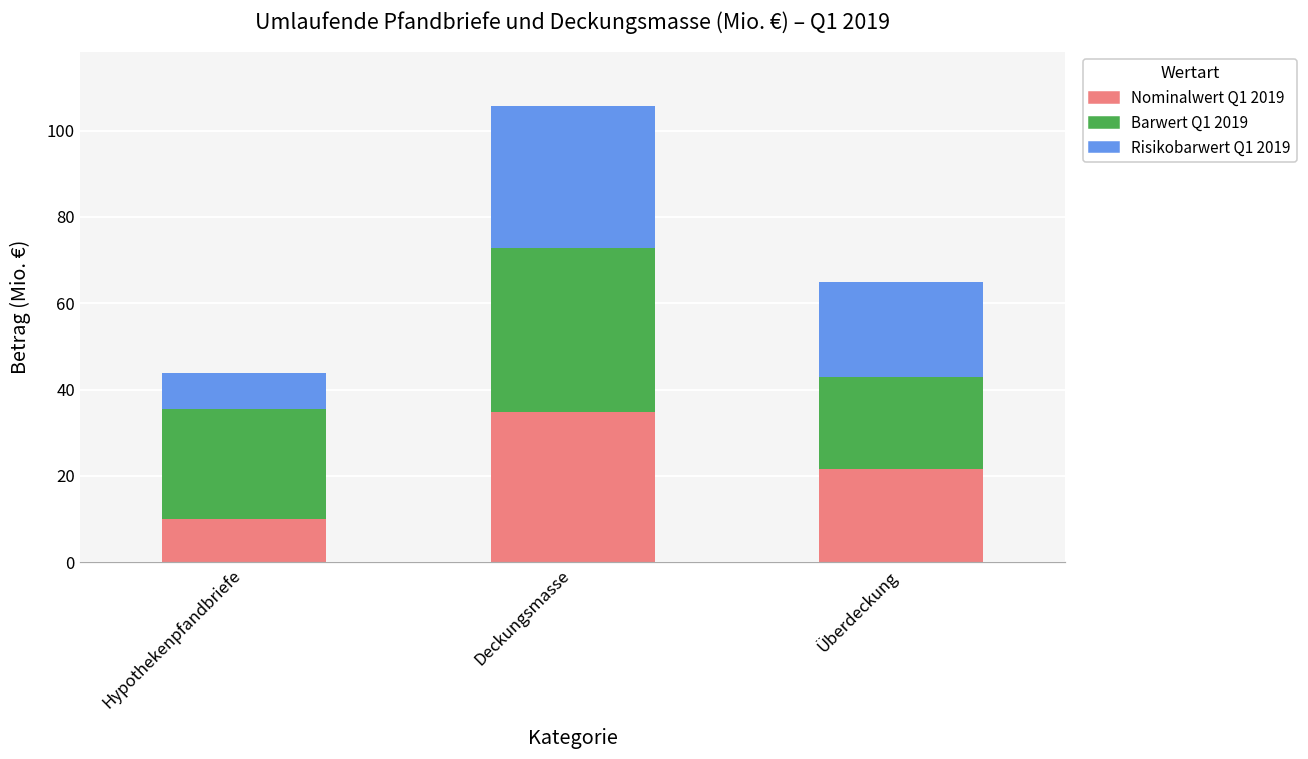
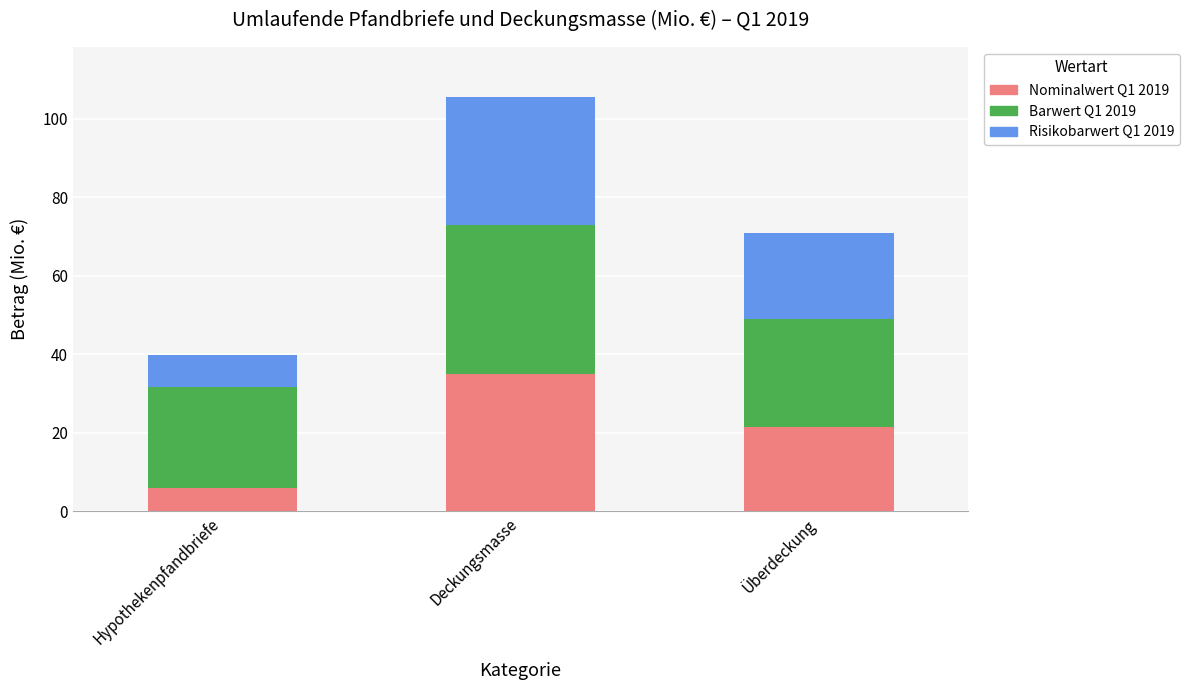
Nominalwert Q1 2019, Hypothekenpfandbriefe: 10 -> 6
Barwert Q1 2019, Überdeckung: 22 -> 27
